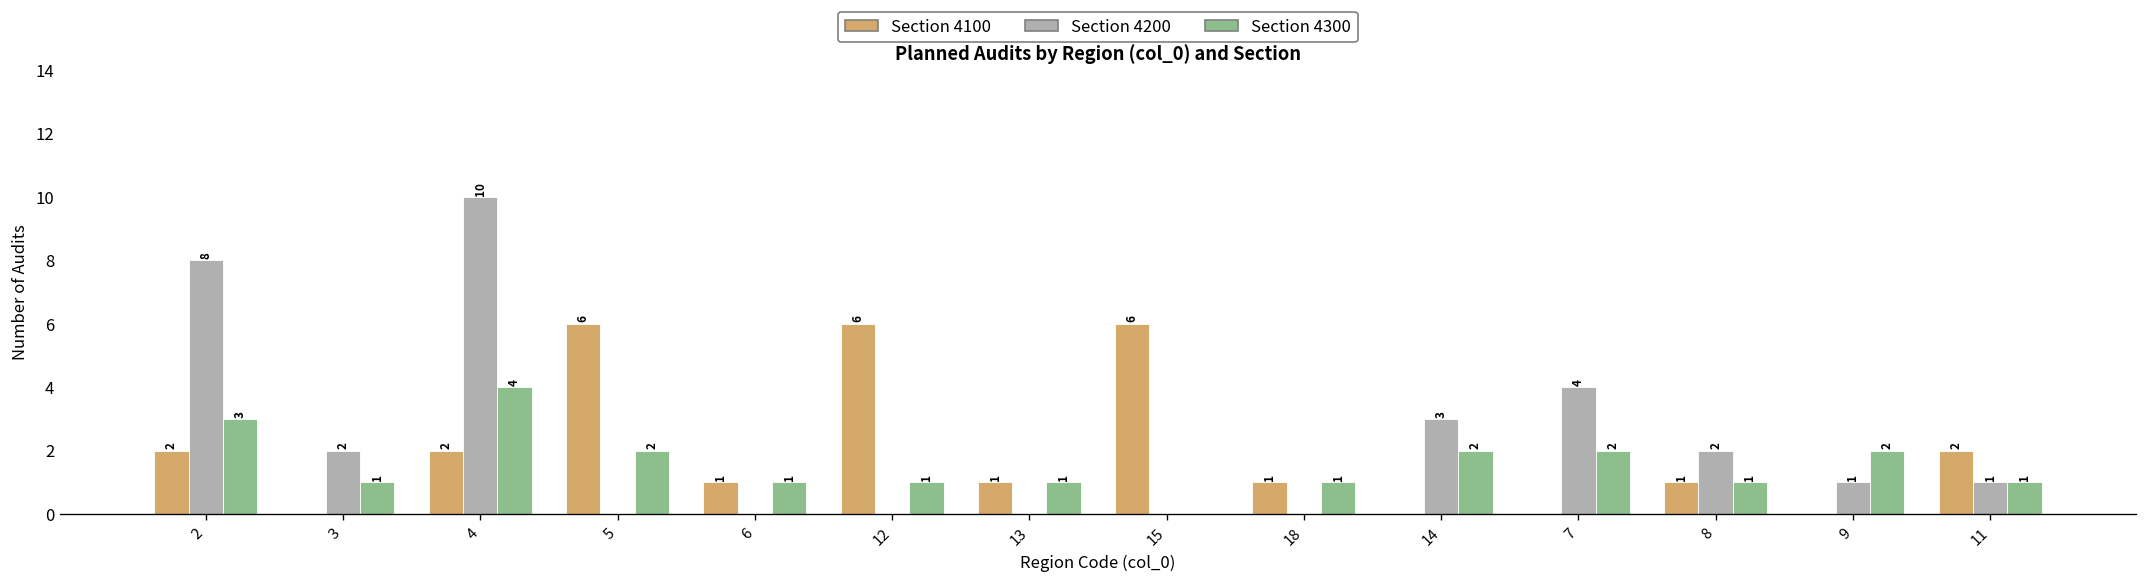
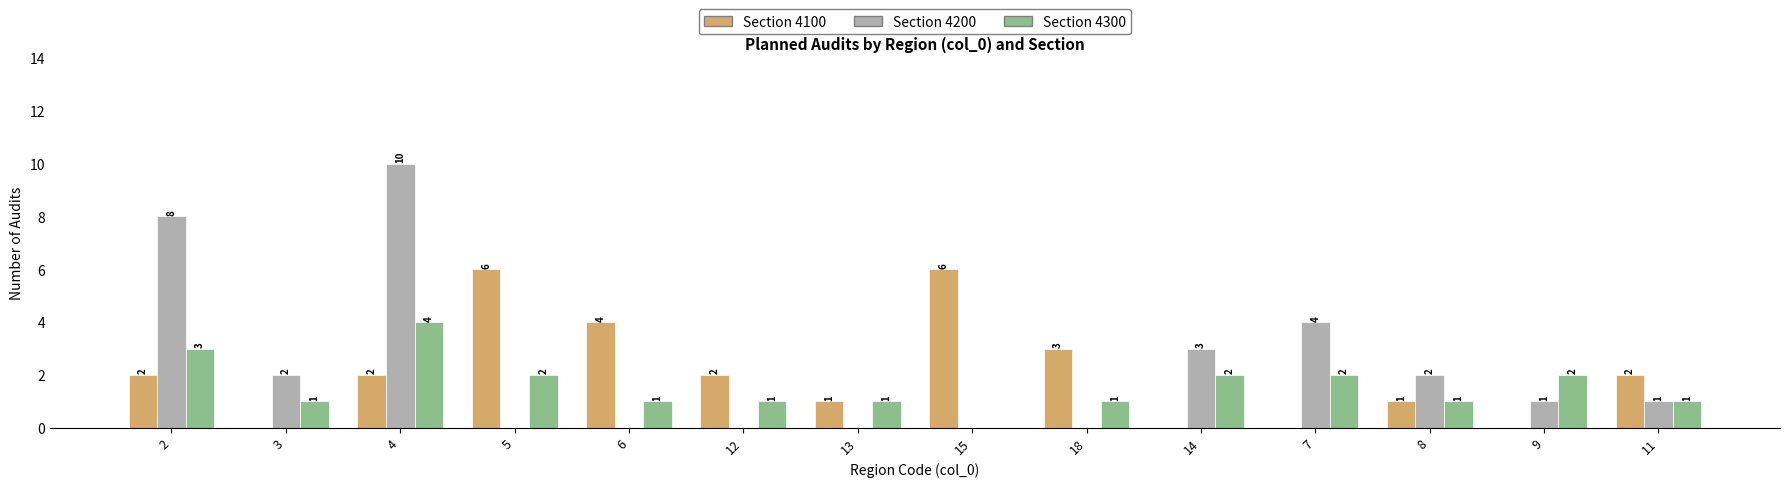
Section 4100, 6: 1 -> 4
Section 4100, 12: 6 -> 2
Section 4100, 18: 1 -> 3
